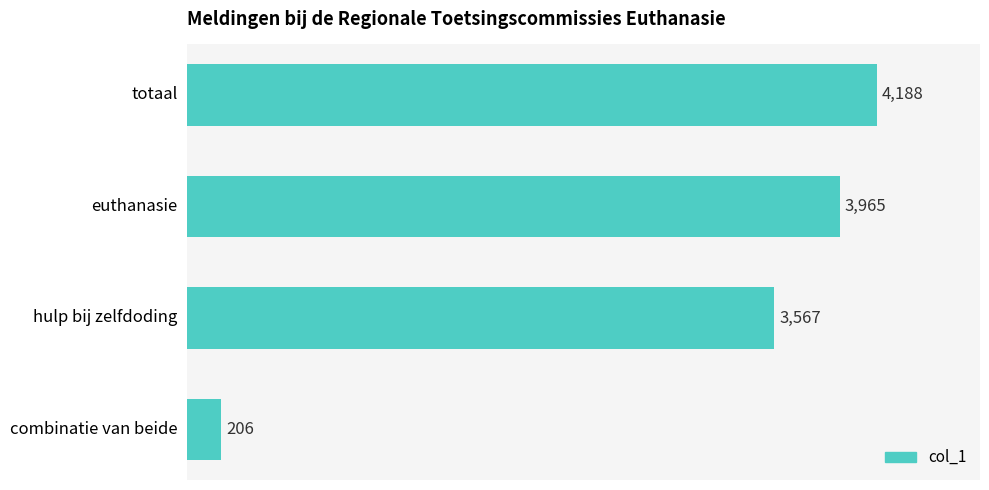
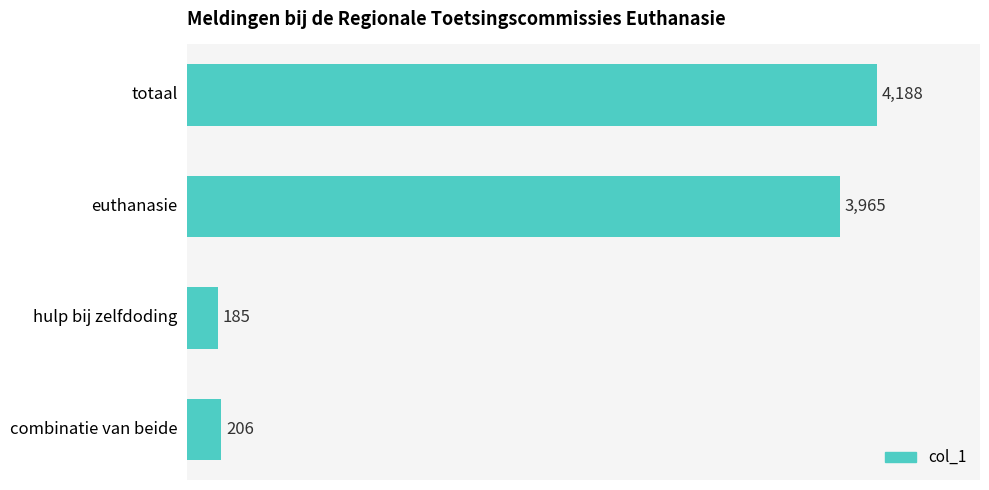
hulp bij zelfdoding: 3,567 -> 185
